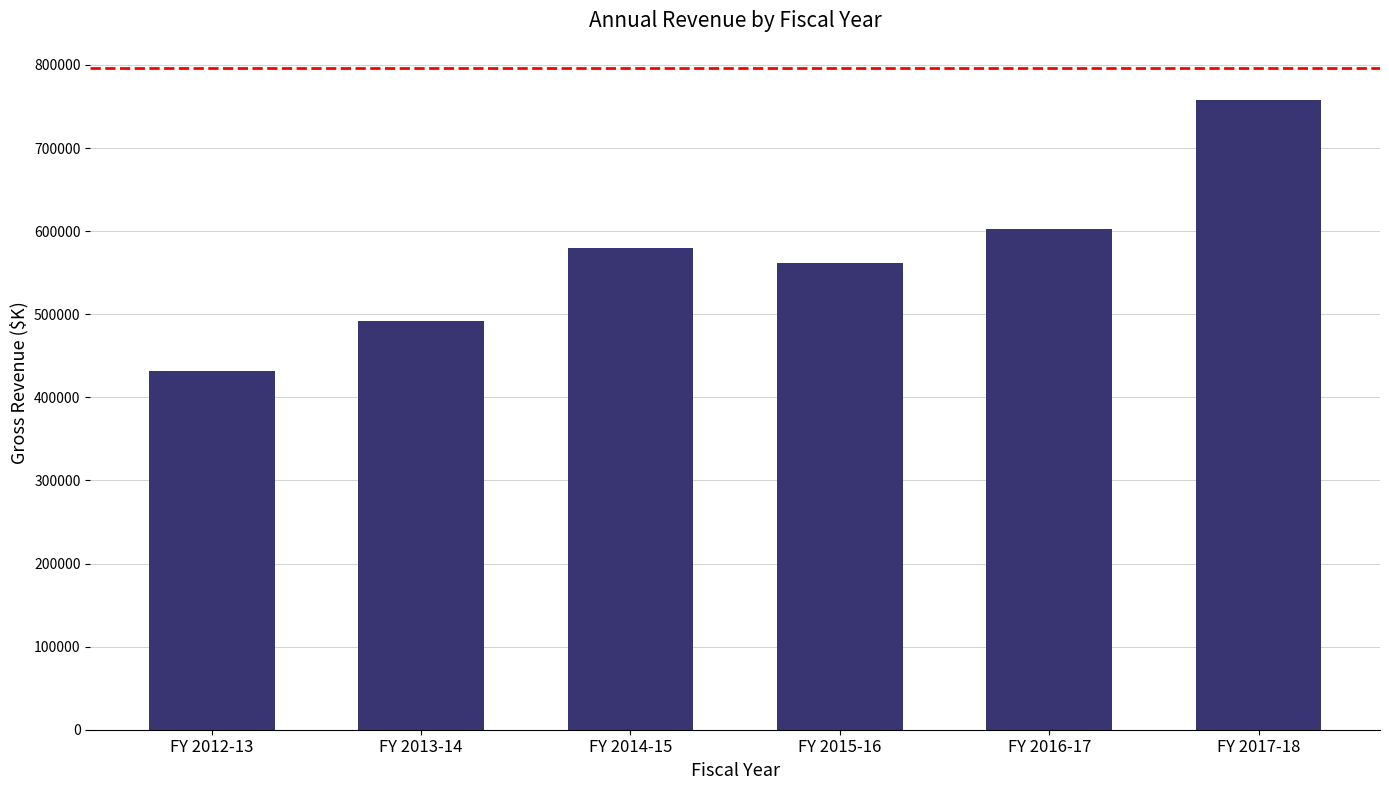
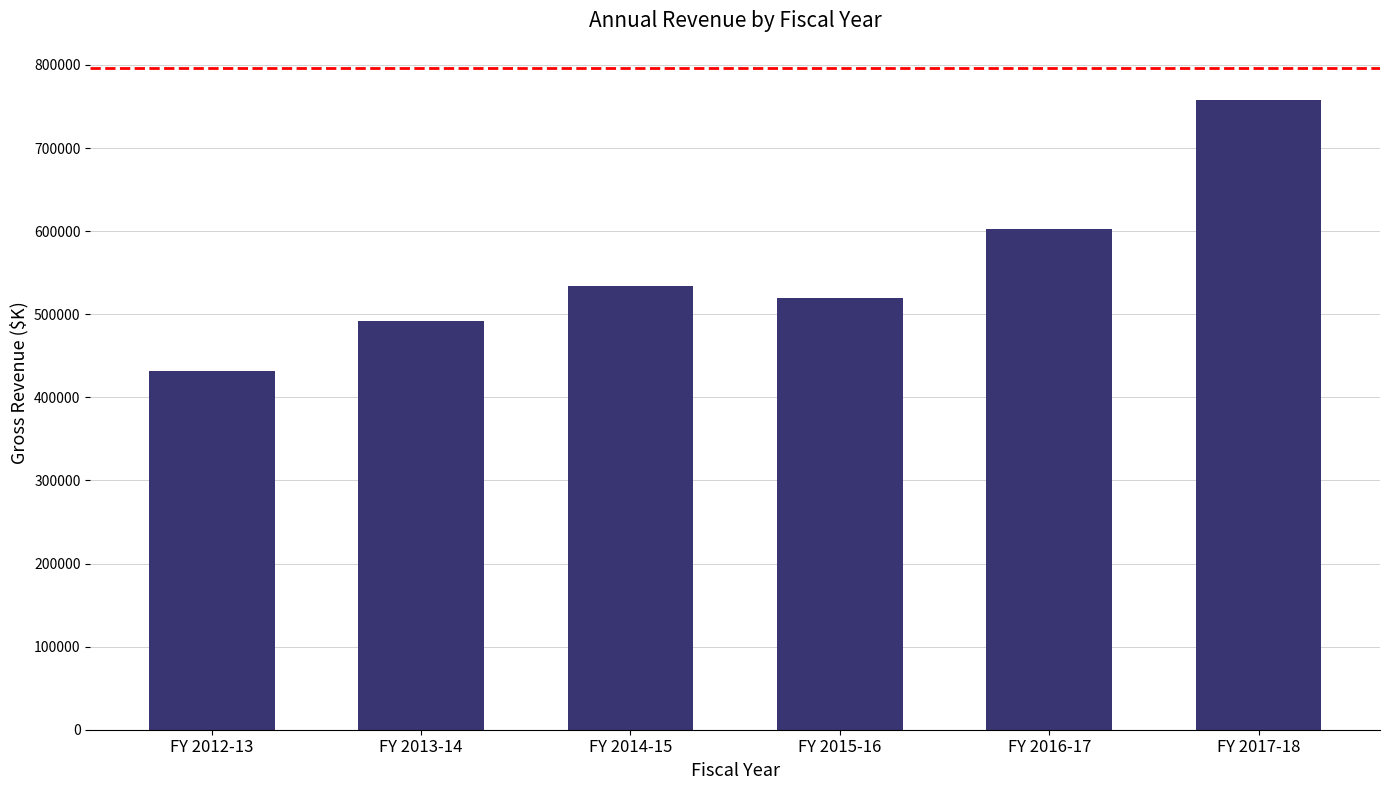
FY 2014-15: 580000 -> 530000
FY 2015-16: 560000 -> 520000
